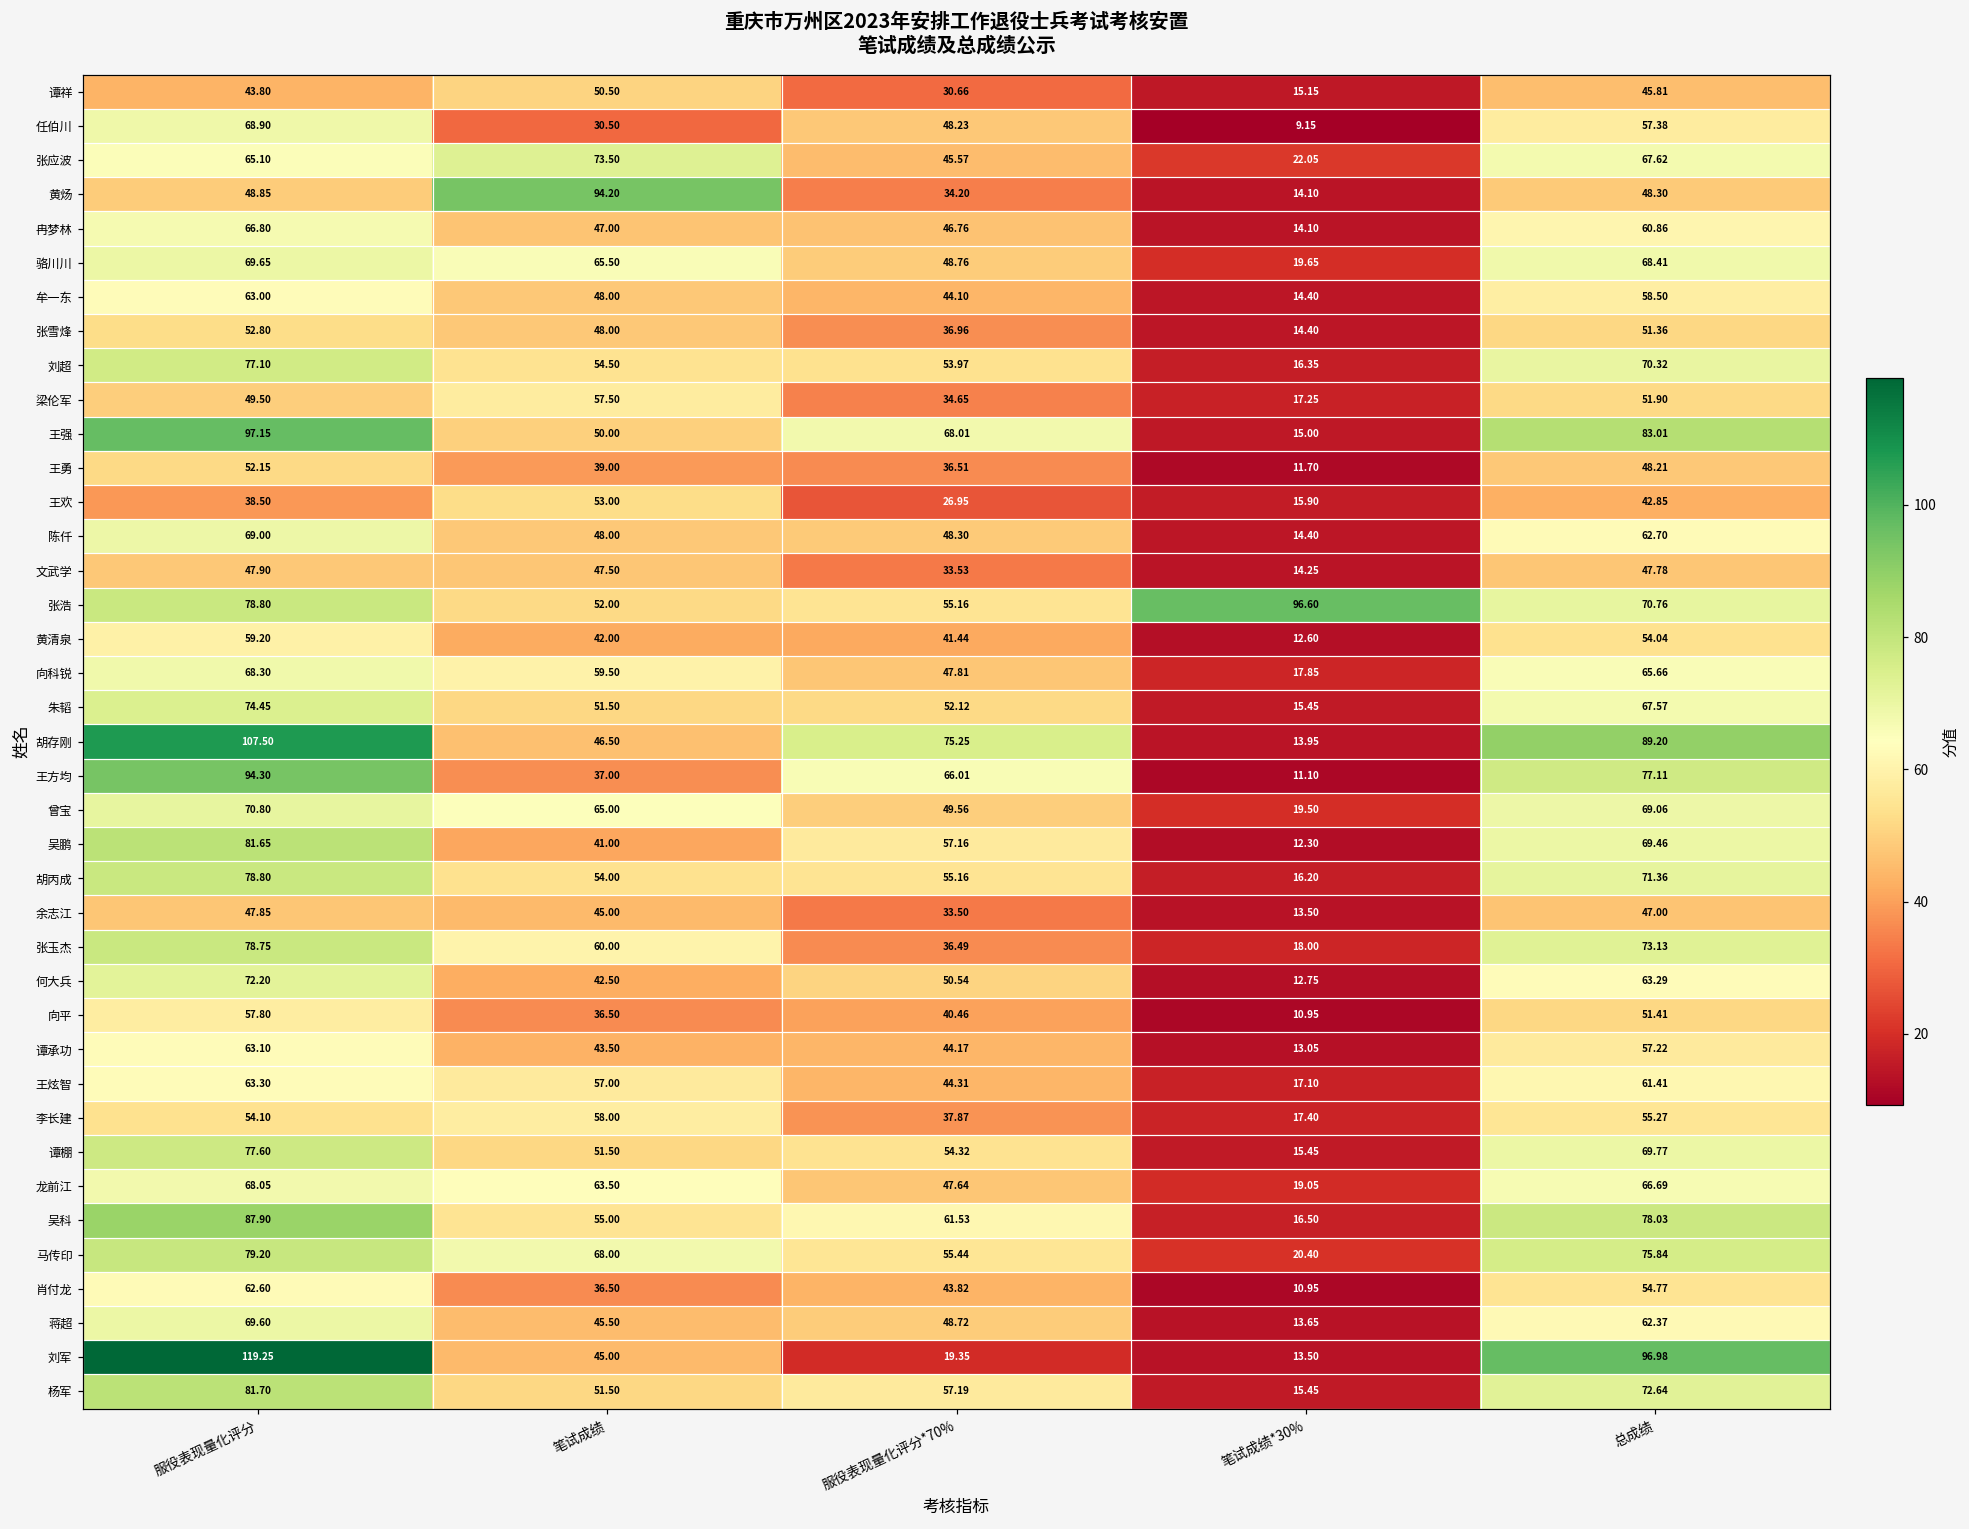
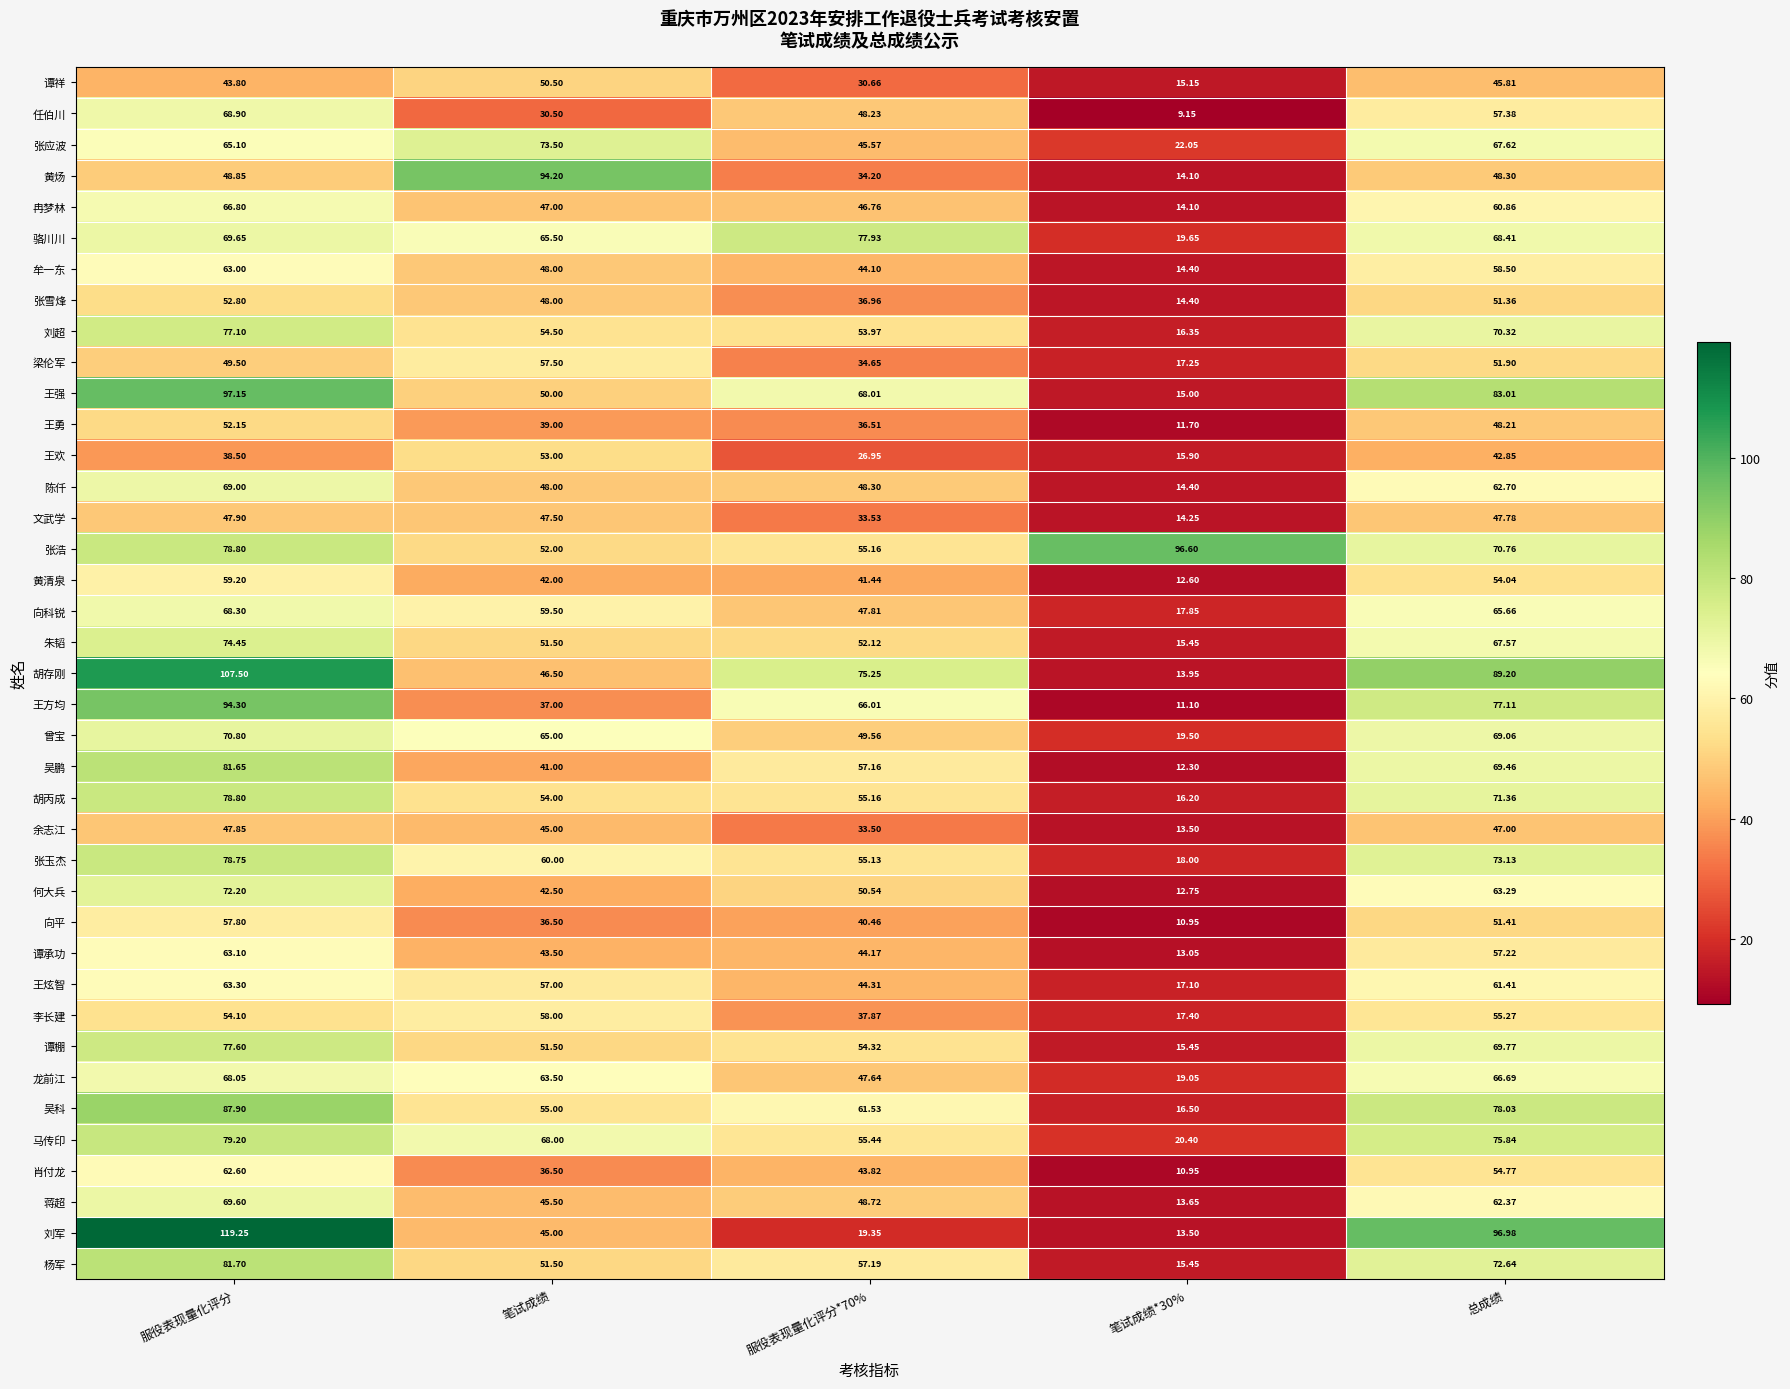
骆川川, 服役表现量化评分*70%: 48.76 -> 77.93
张玉杰, 服役表现量化评分*70%: 36.49 -> 55.13
